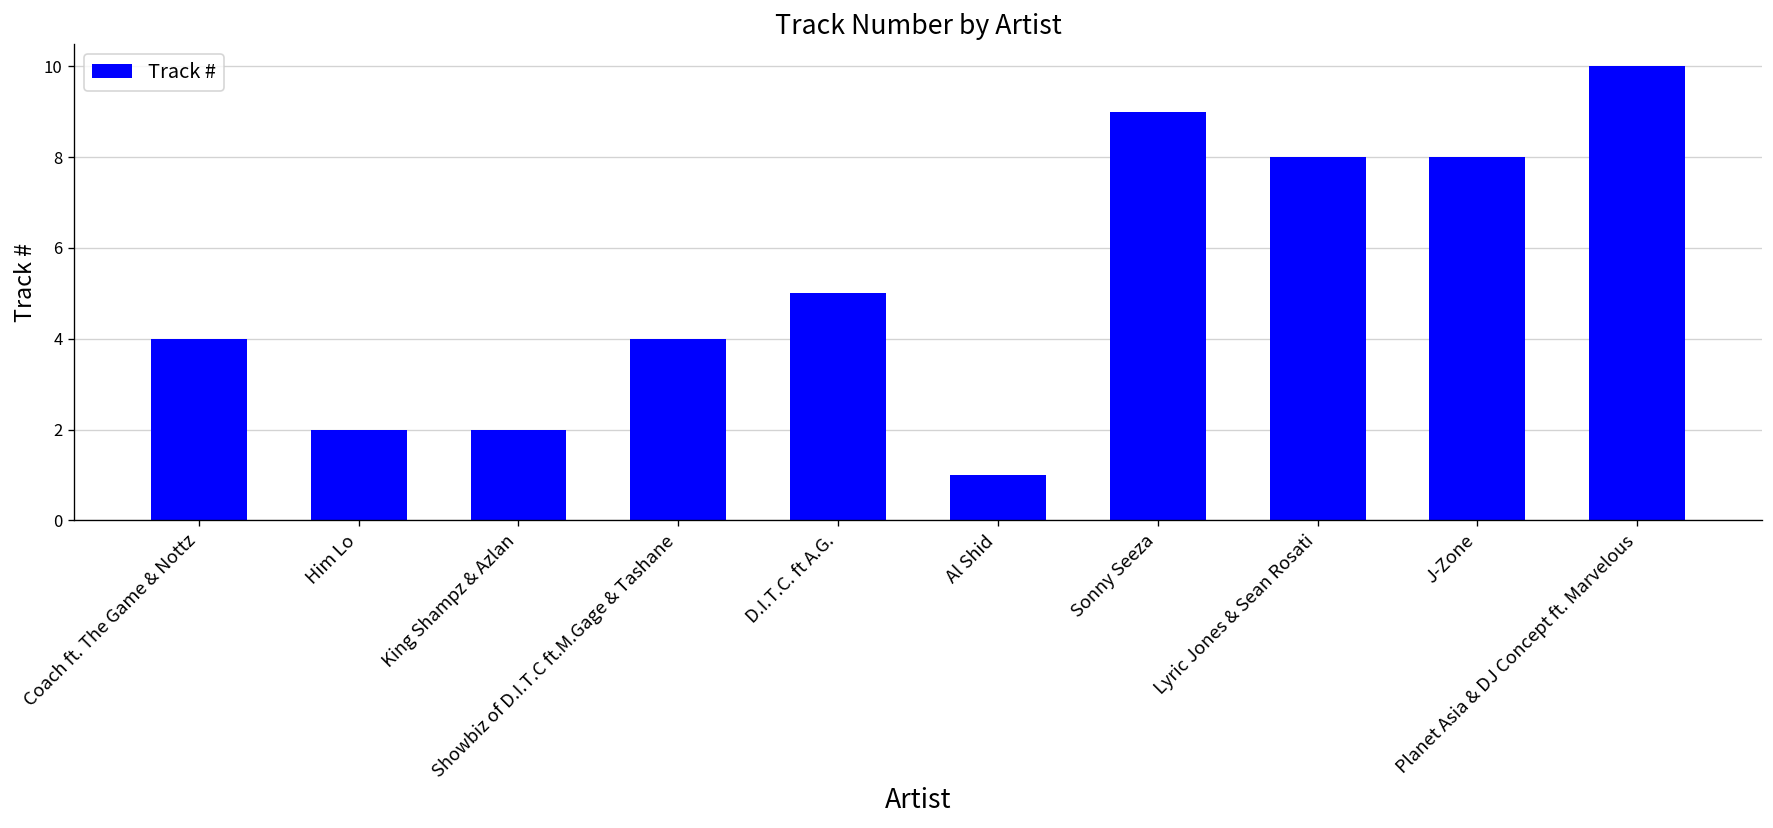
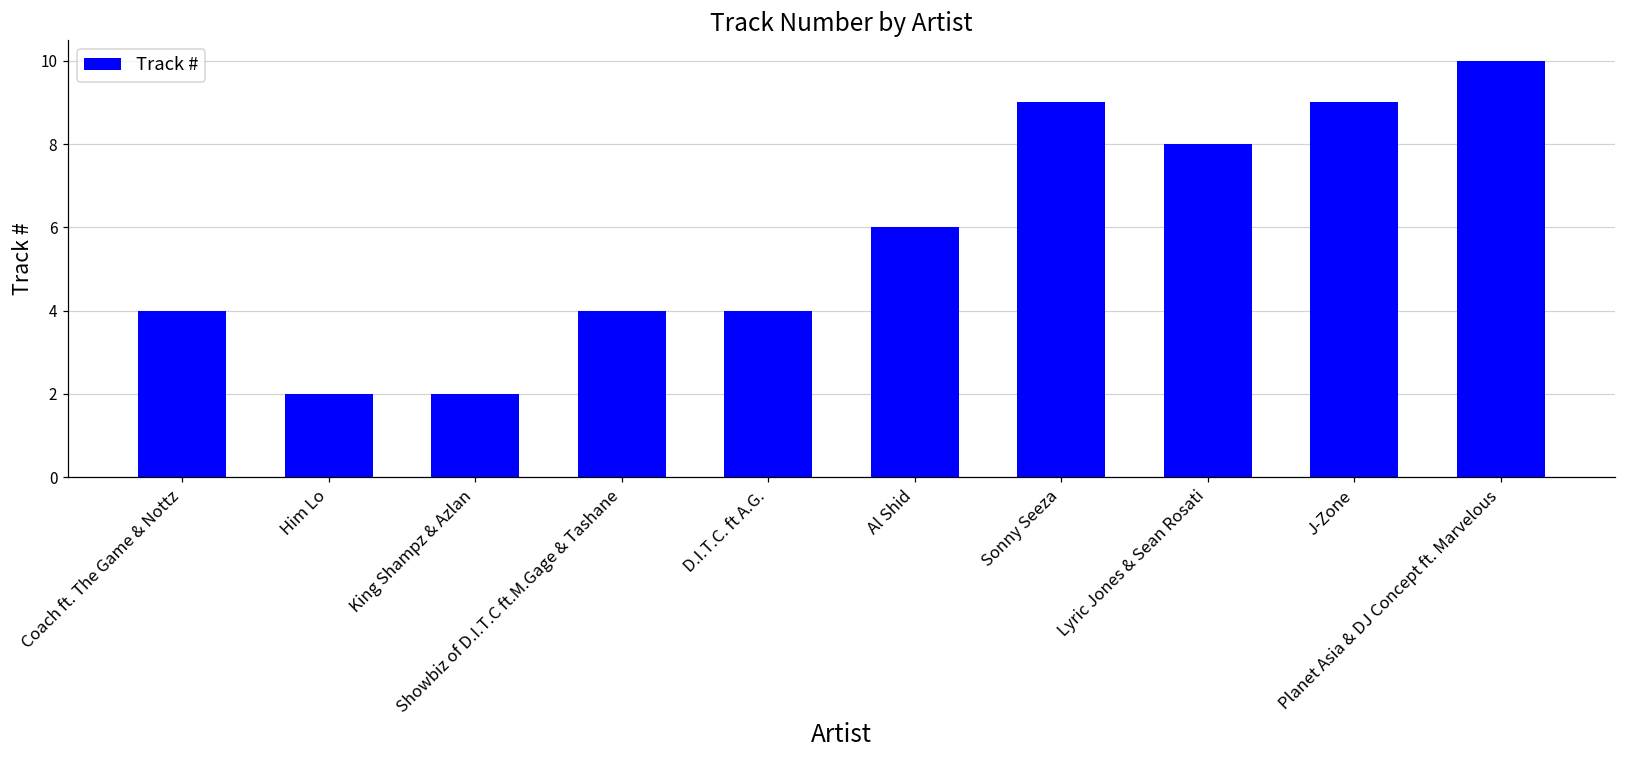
D.I.T.C. ft A.G.: 5 -> 4
Al Shid: 1 -> 6
J-Zone: 8 -> 9
